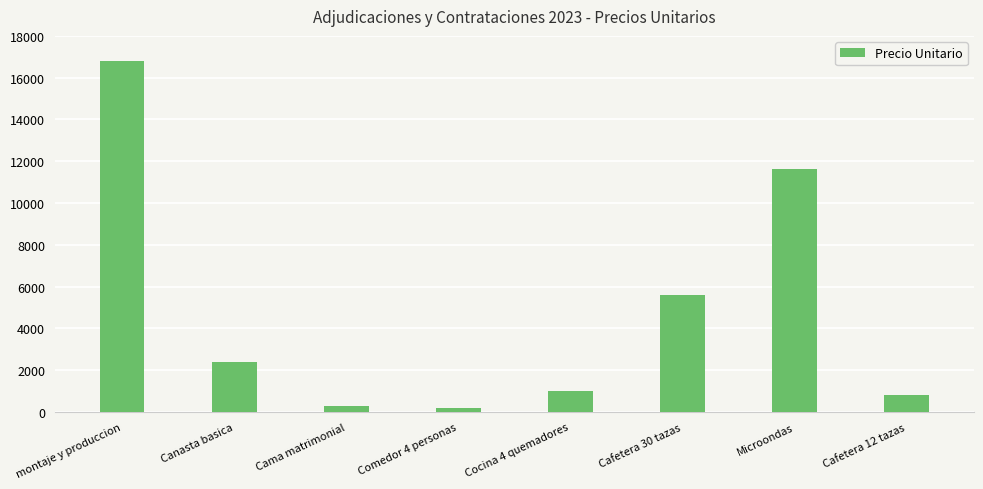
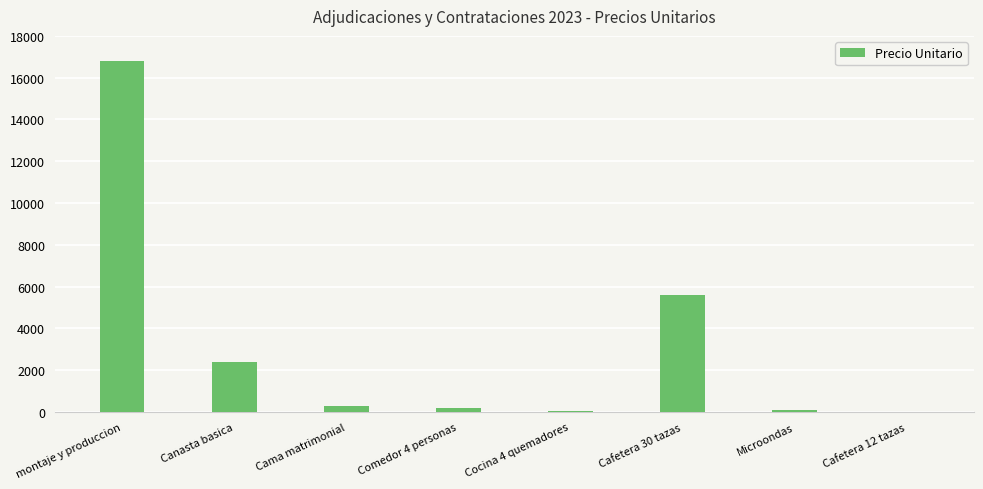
Cocina 4 quemadores: 1000 -> 100
Microondas: 11600 -> 100
Cafetera 12 tazas: 800 -> 0
